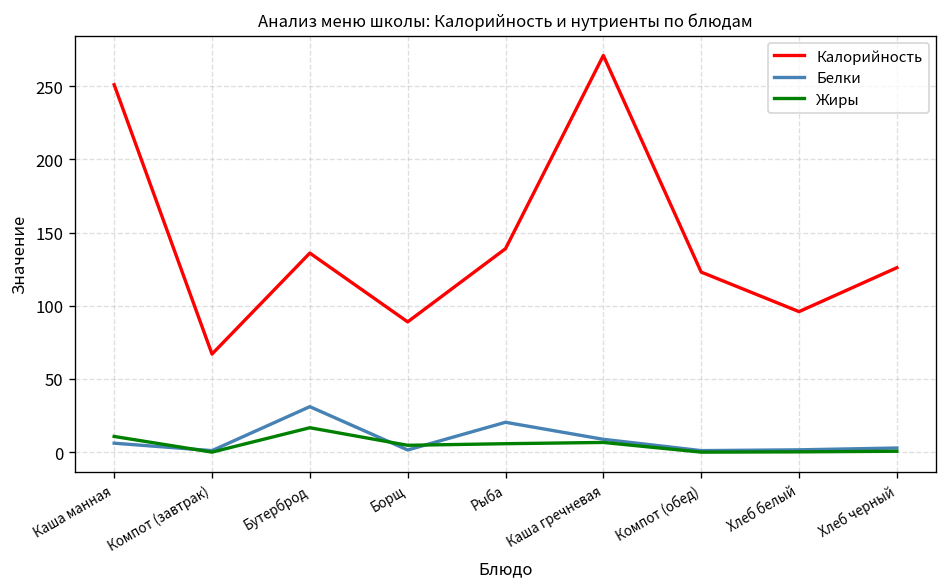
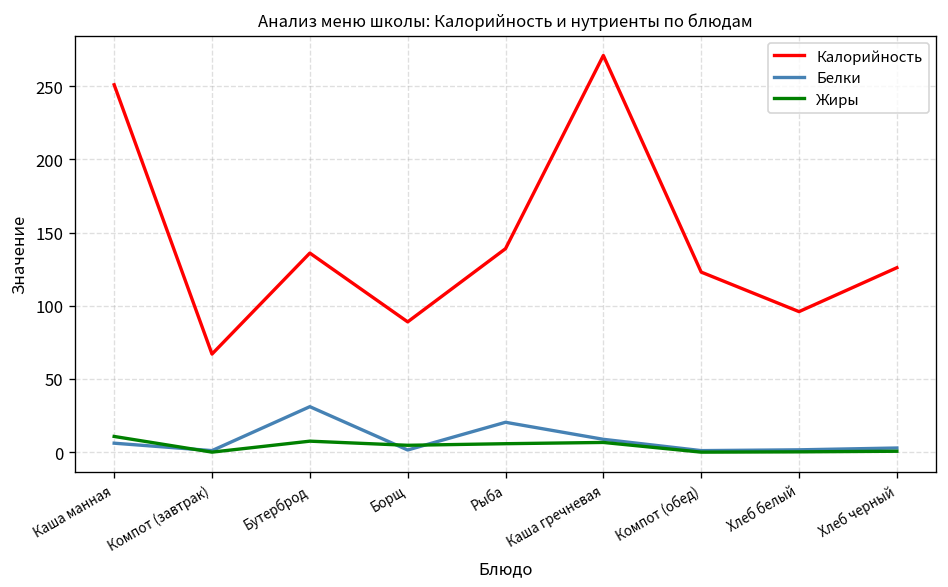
Жиры, Бутерброд: 17 -> 7
